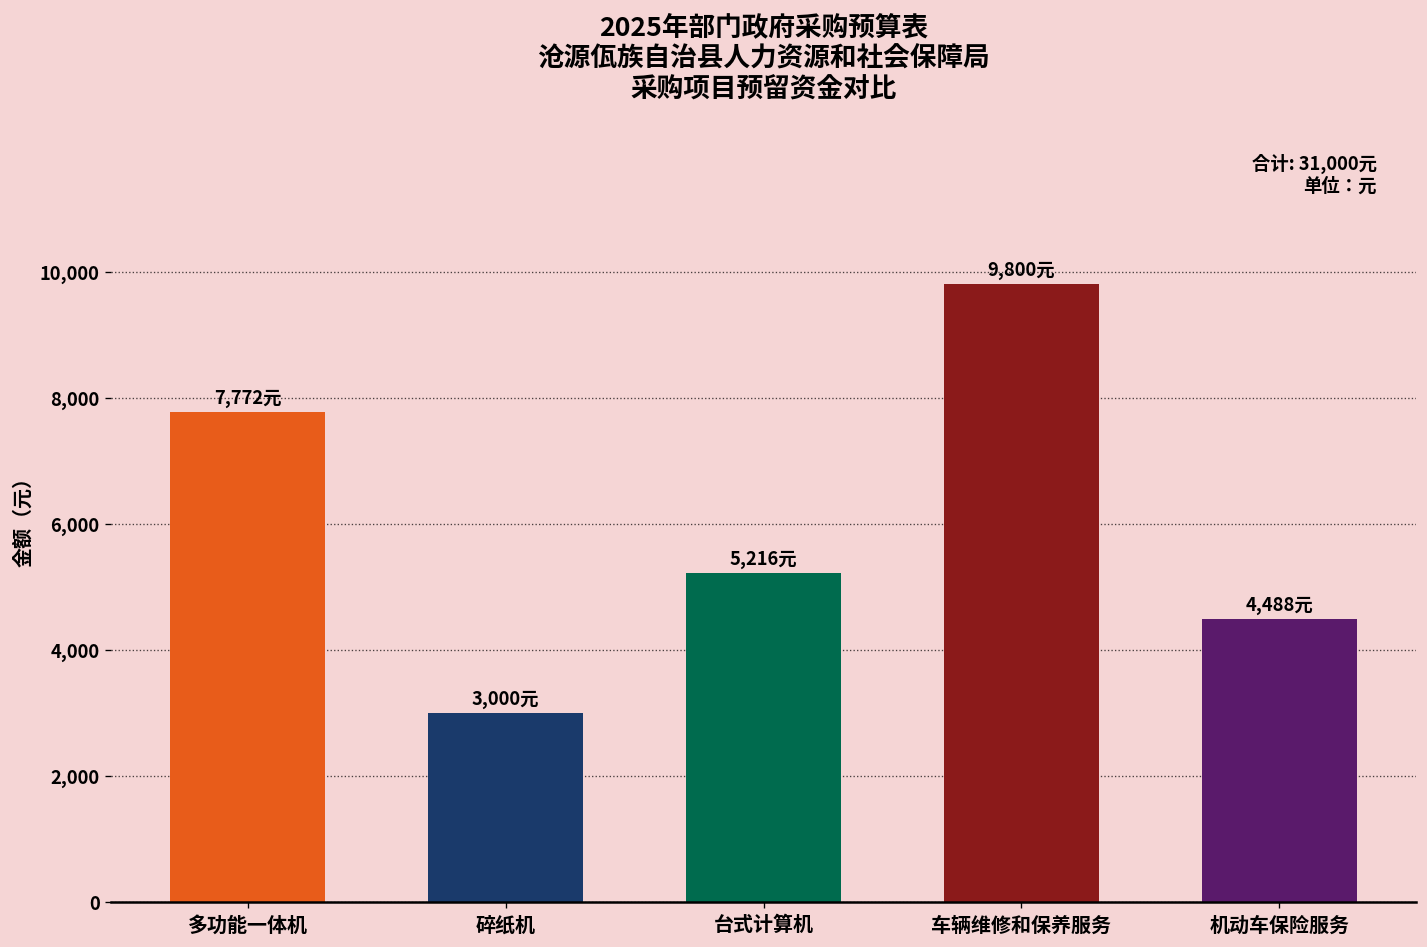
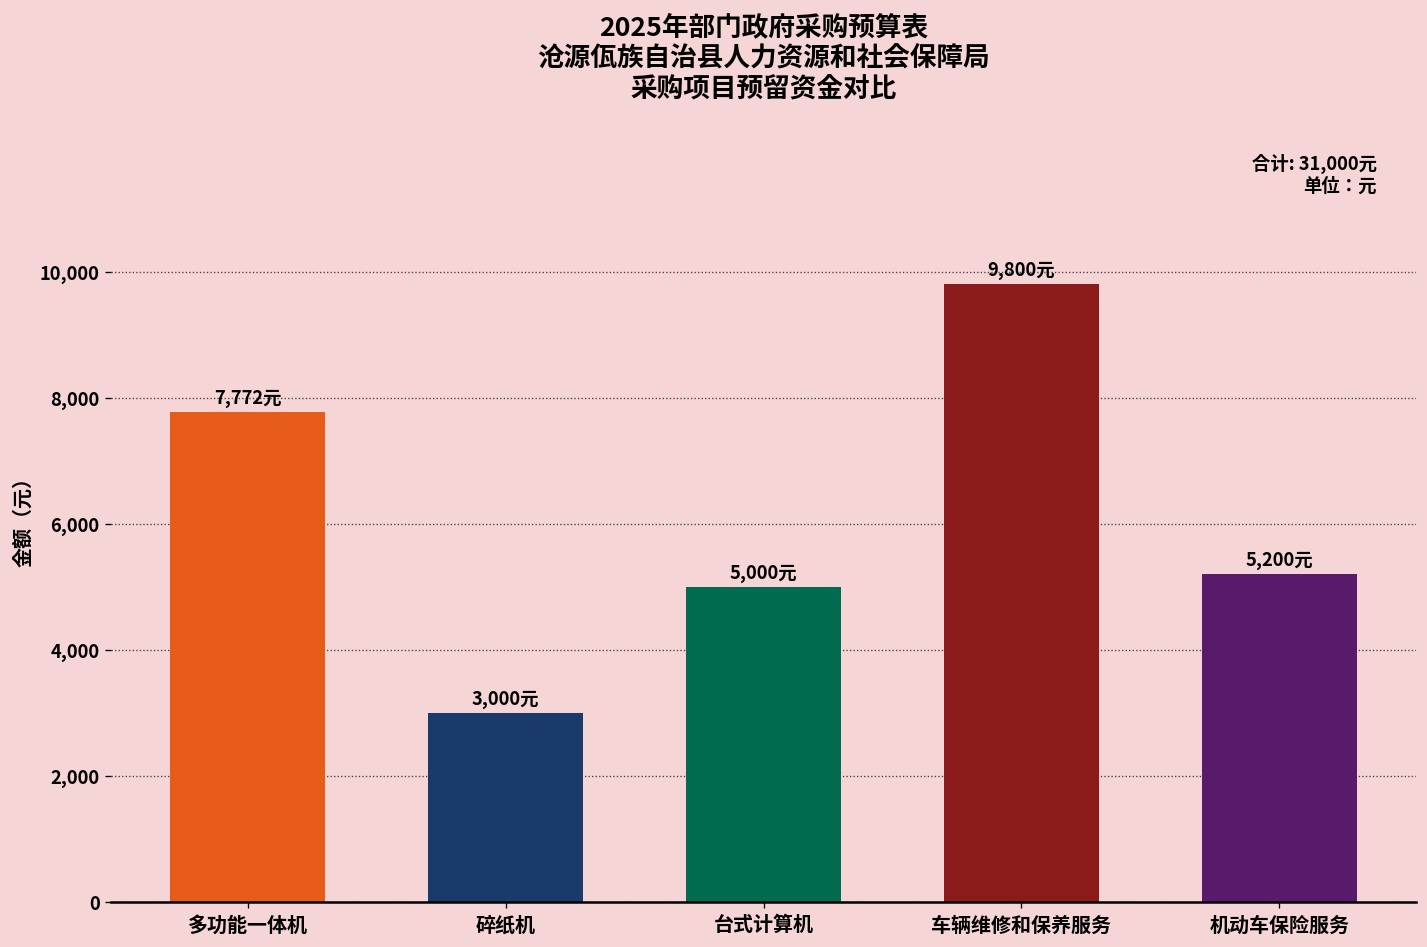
台式计算机: 5,216元 -> 5,000元
机动车保险服务: 4,488元 -> 5,200元
